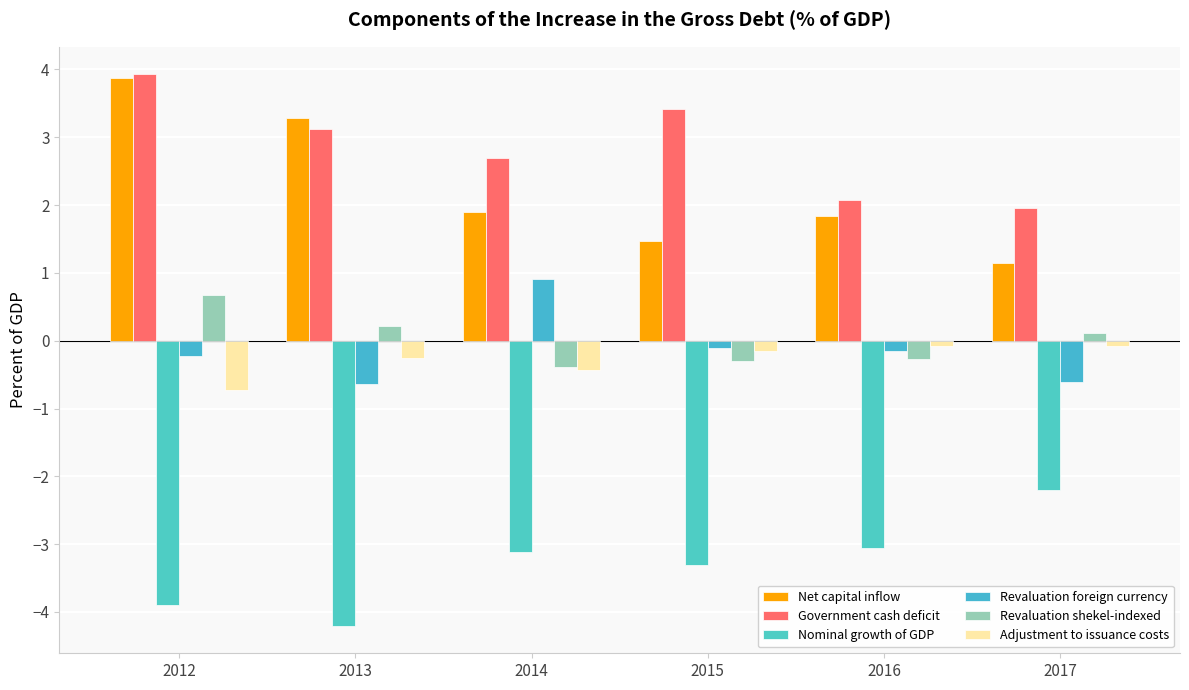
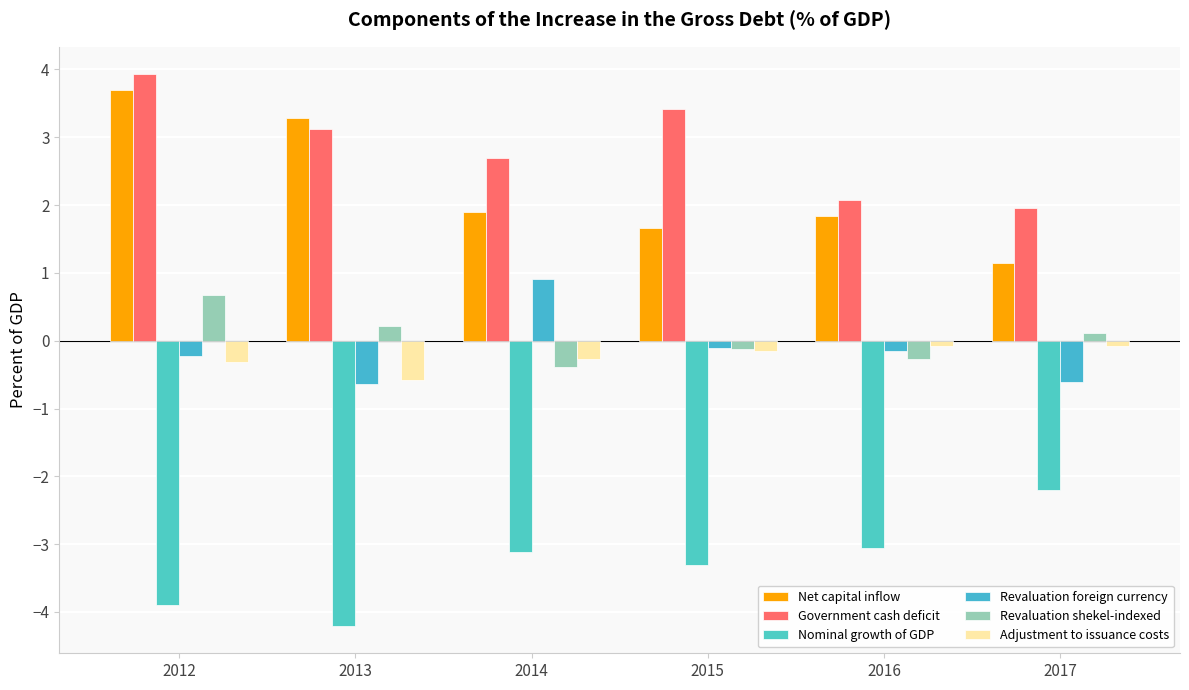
Net capital inflow, 2012: 3.9 -> 3.7
Adjustment to issuance costs, 2012: -0.7 -> -0.3
Adjustment to issuance costs, 2013: -0.3 -> -0.6
Adjustment to issuance costs, 2014: -0.4 -> -0.3
Net capital inflow, 2015: 1.5 -> 1.7
Revaluation shekel-indexed, 2015: -0.3 -> -0.1
